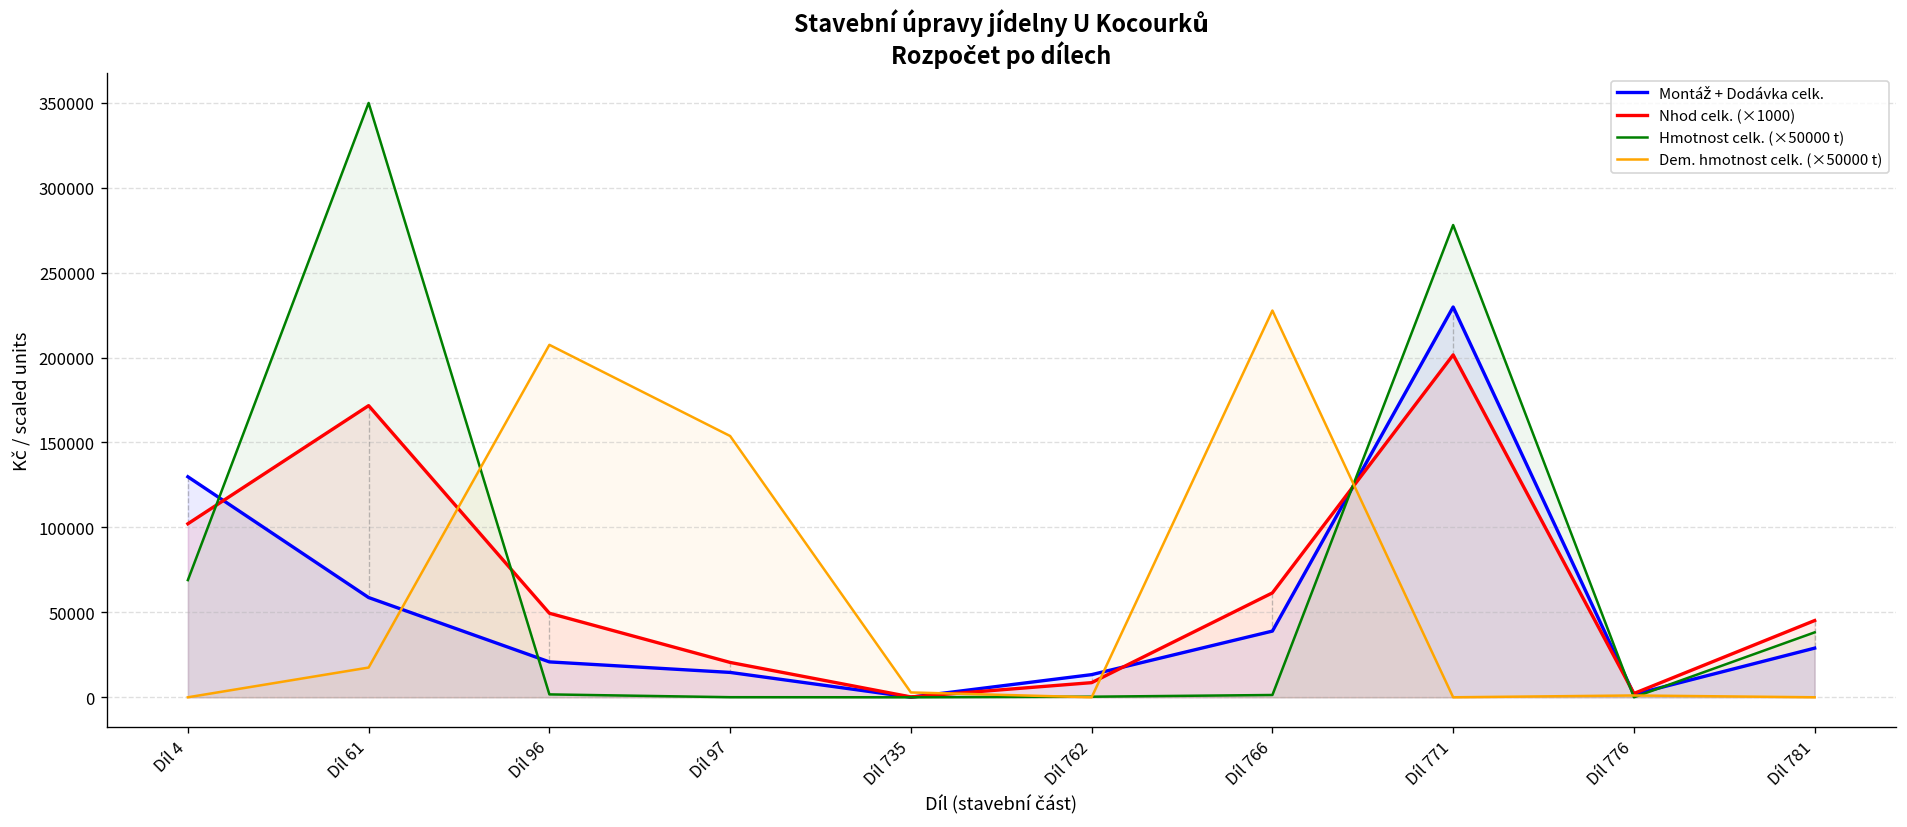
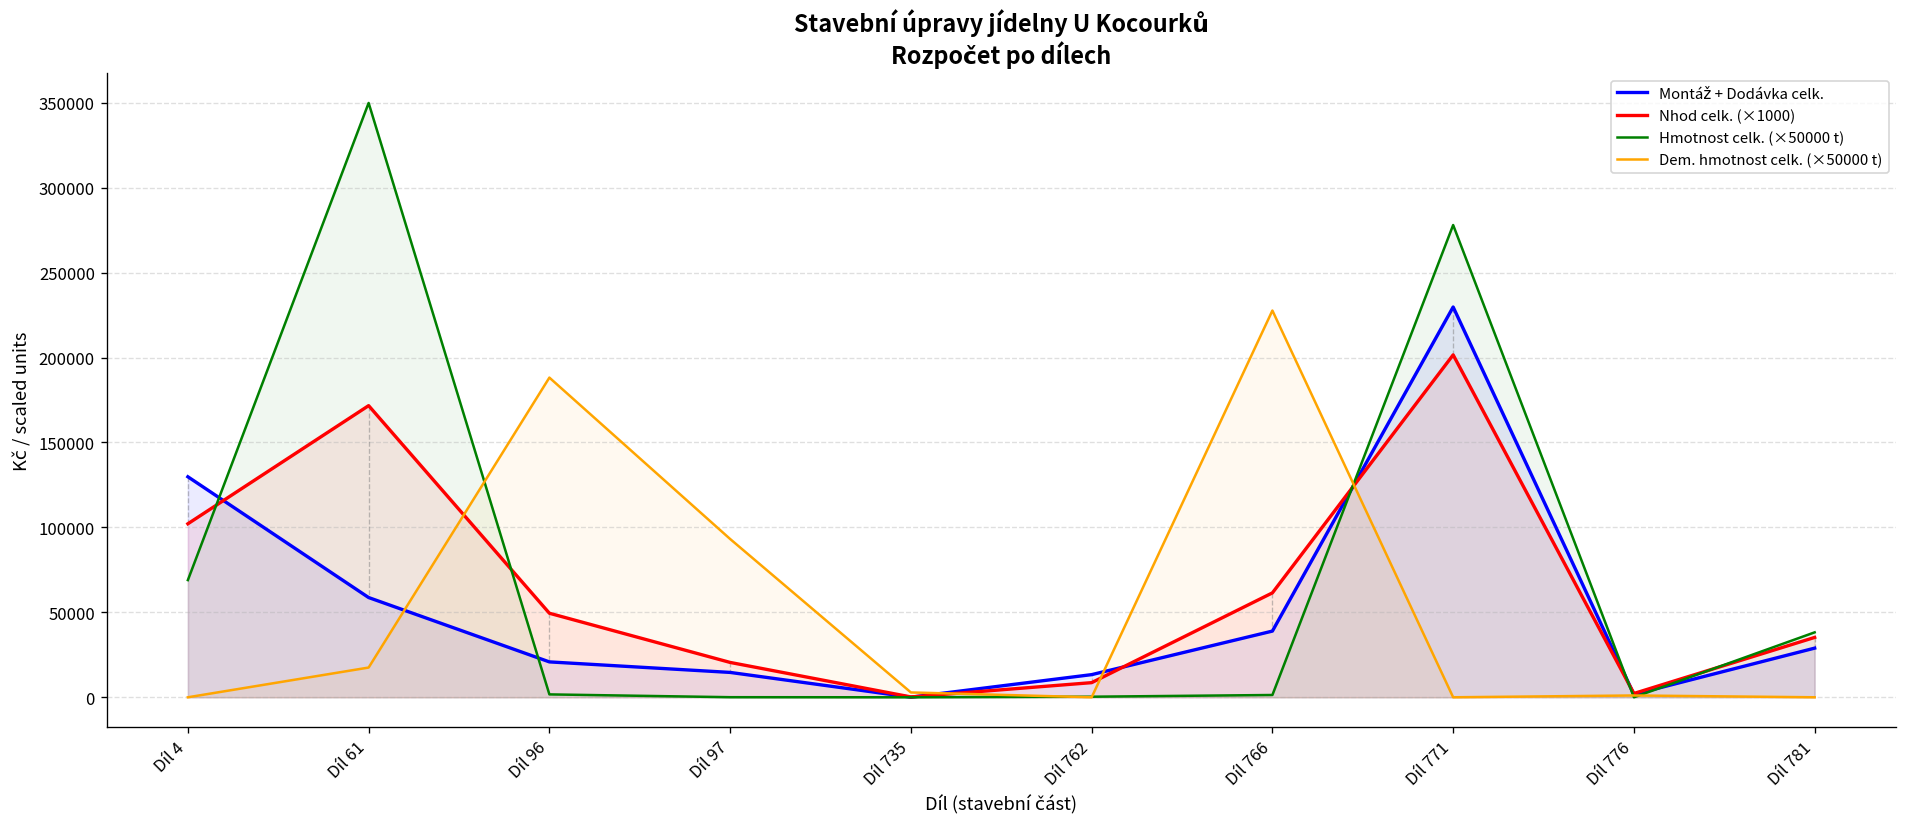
Dem. hmotnost celk. (×50000 t), Díl 96: 207000 -> 188000
Dem. hmotnost celk. (×50000 t), Díl 97: 154000 -> 93000
Nhod celk. (×1000), Díl 781: 45000 -> 35000
